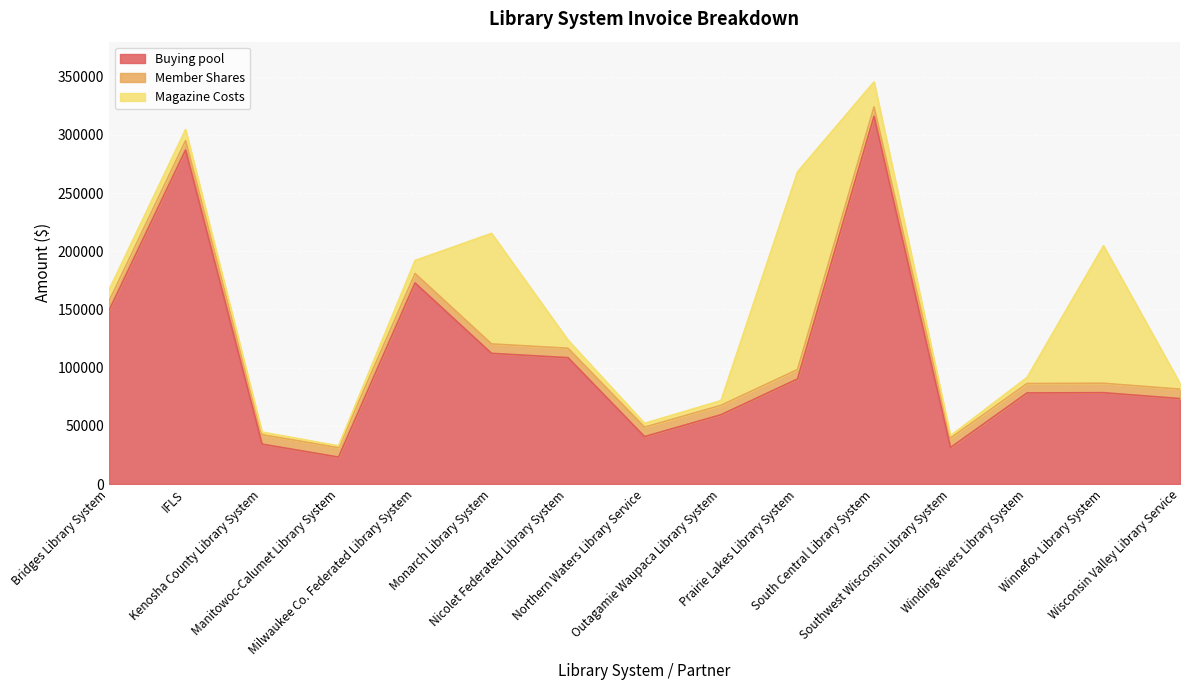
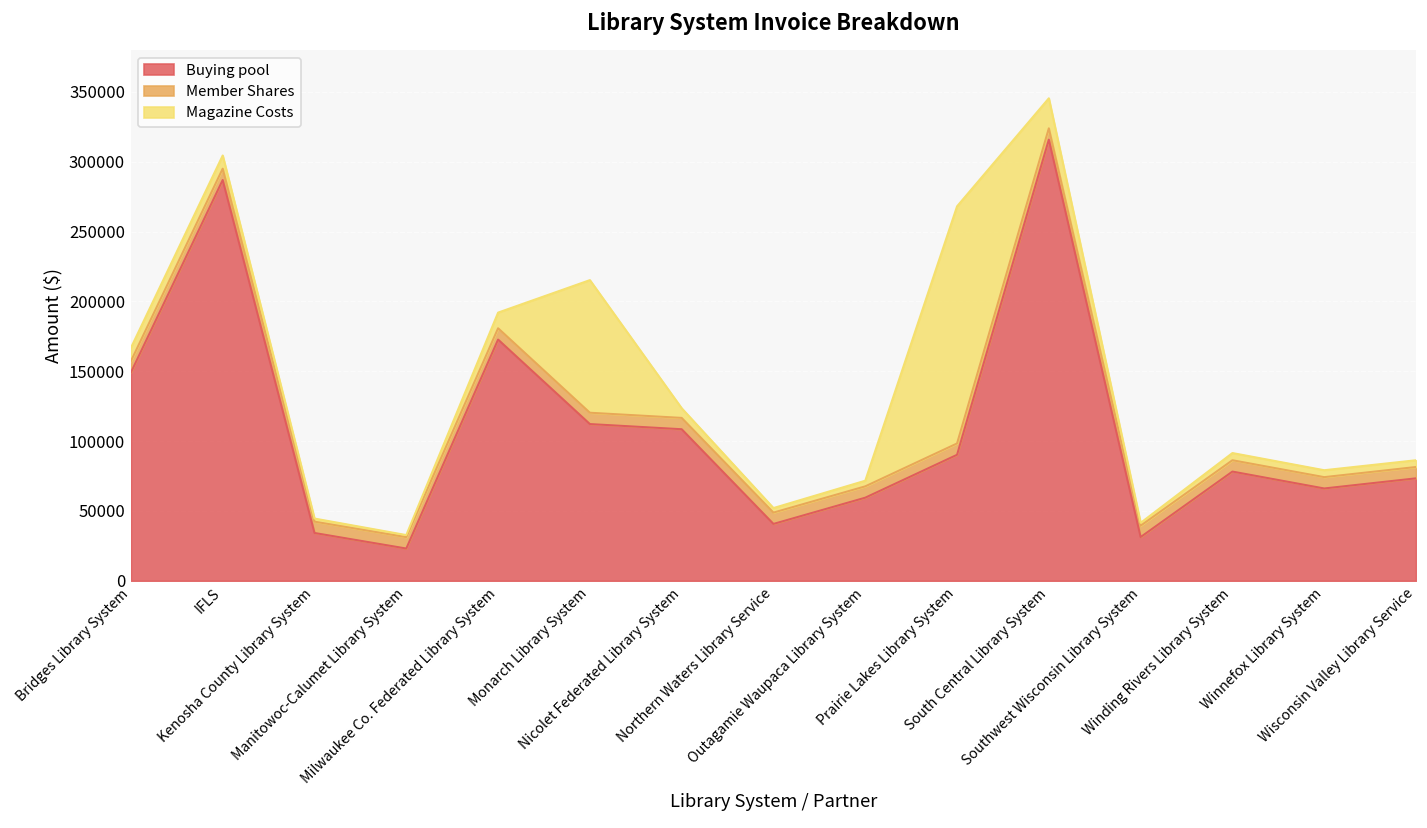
Buying pool, Winnefox Library System: 78000 -> 66000
Magazine Costs, Winnefox Library System: 118000 -> 5000
